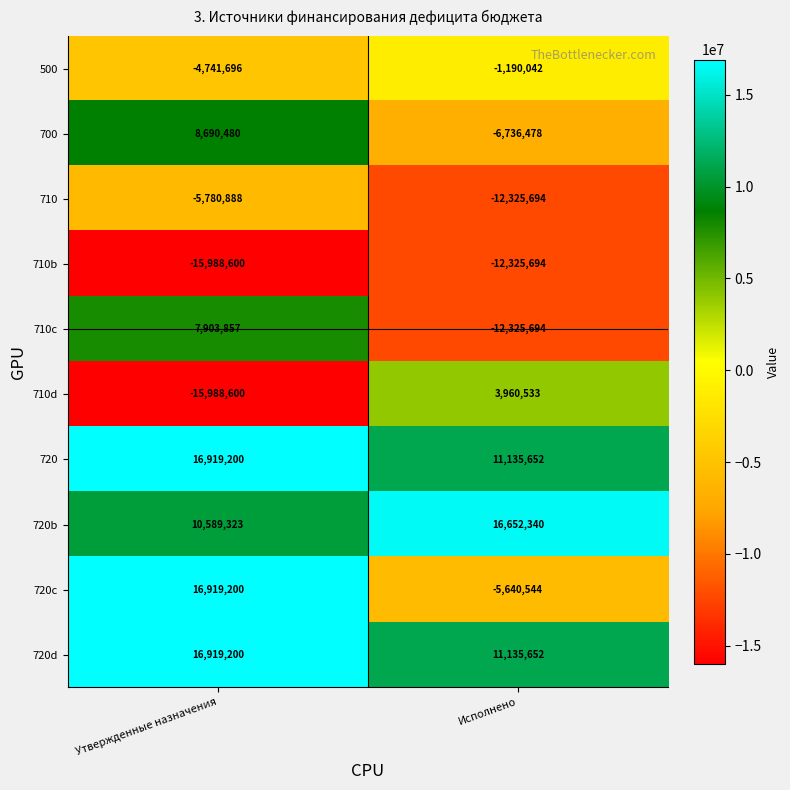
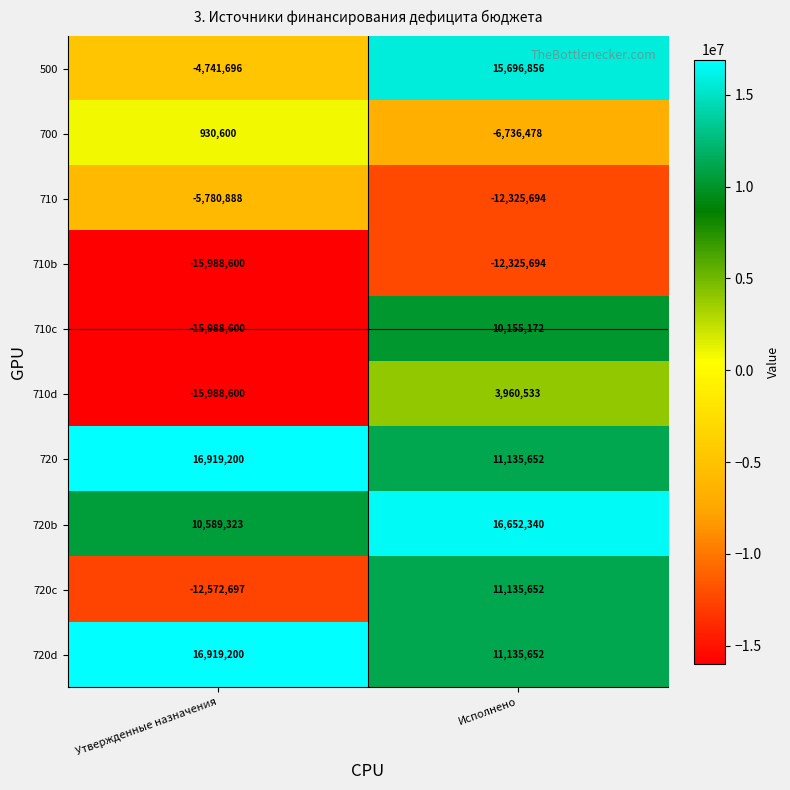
500, Исполнено: -1,190,042 -> 15,696,856
700, Утвержденные назначения: 8,690,480 -> 930,600
710c, Утвержденные назначения: 7,903,857 -> -15,988,600
710c, Исполнено: -12,325,694 -> 10,155,172
720c, Утвержденные назначения: 16,919,200 -> -12,572,697
720c, Исполнено: -5,640,544 -> 11,135,652
